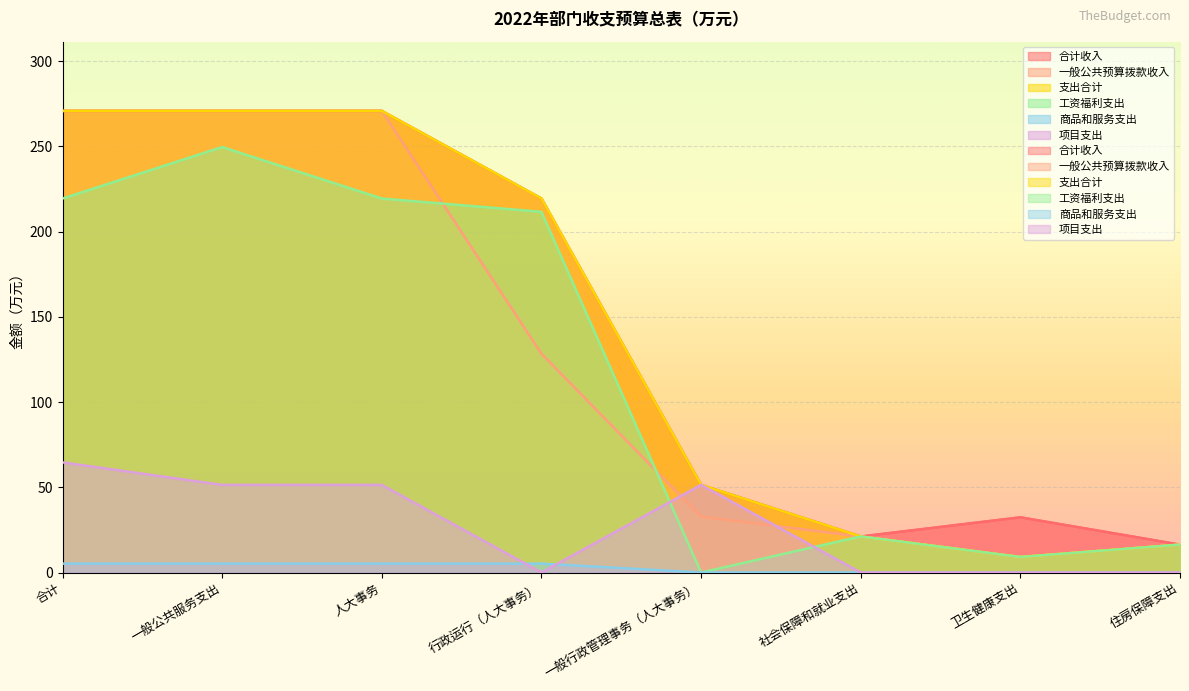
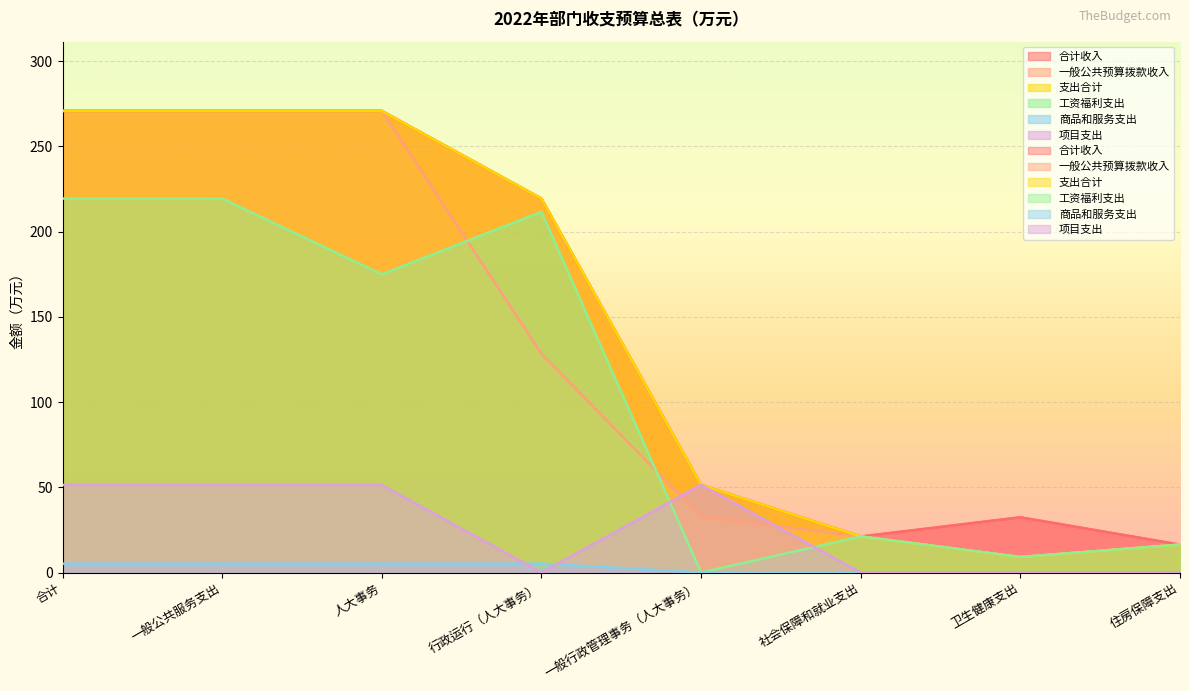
项目支出, 合计: 65 -> 51
工资福利支出, 一般公共服务支出: 250 -> 219
工资福利支出, 人大事务: 219 -> 175
